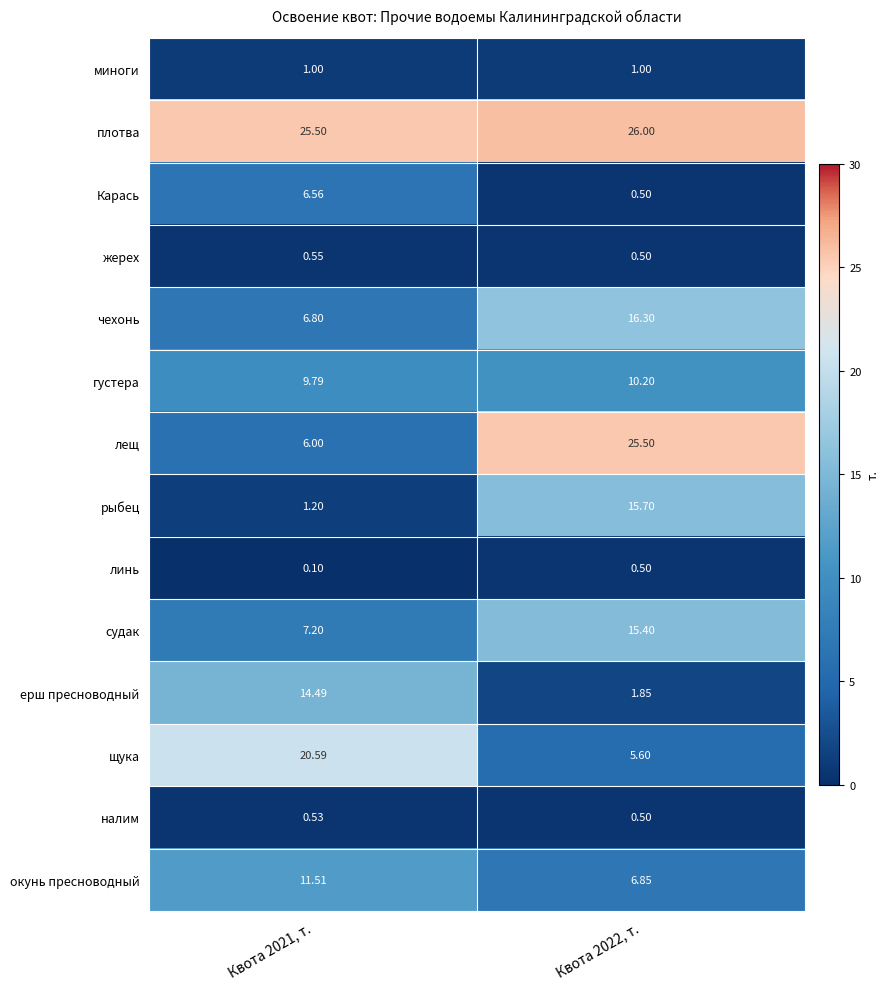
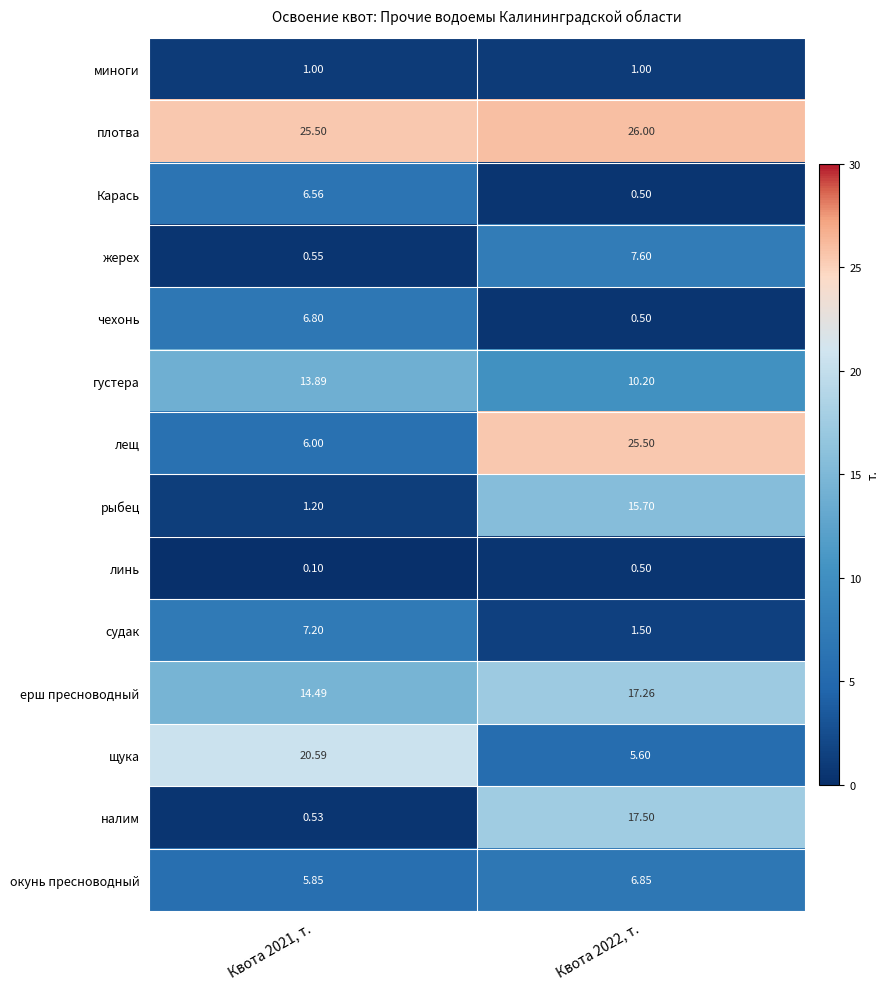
жерех, Квота 2022, т.: 0.50 -> 7.60
чехонь, Квота 2022, т.: 16.30 -> 0.50
густера, Квота 2021, т.: 9.79 -> 13.89
судак, Квота 2022, т.: 15.40 -> 1.50
ерш пресноводный, Квота 2022, т.: 1.85 -> 17.26
налим, Квота 2022, т.: 0.50 -> 17.50
окунь пресноводный, Квота 2021, т.: 11.51 -> 5.85
